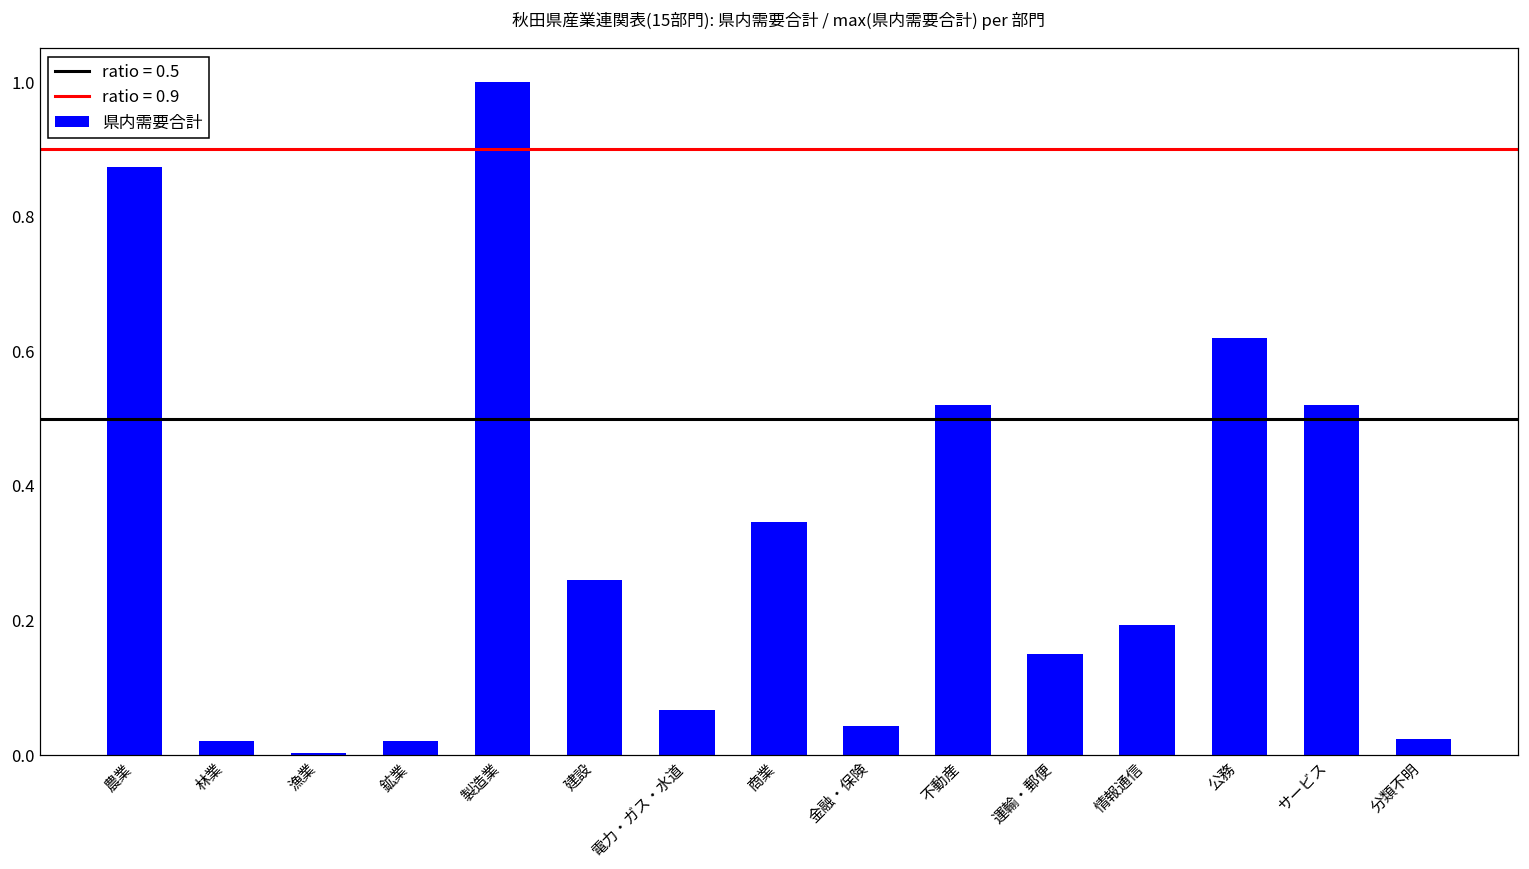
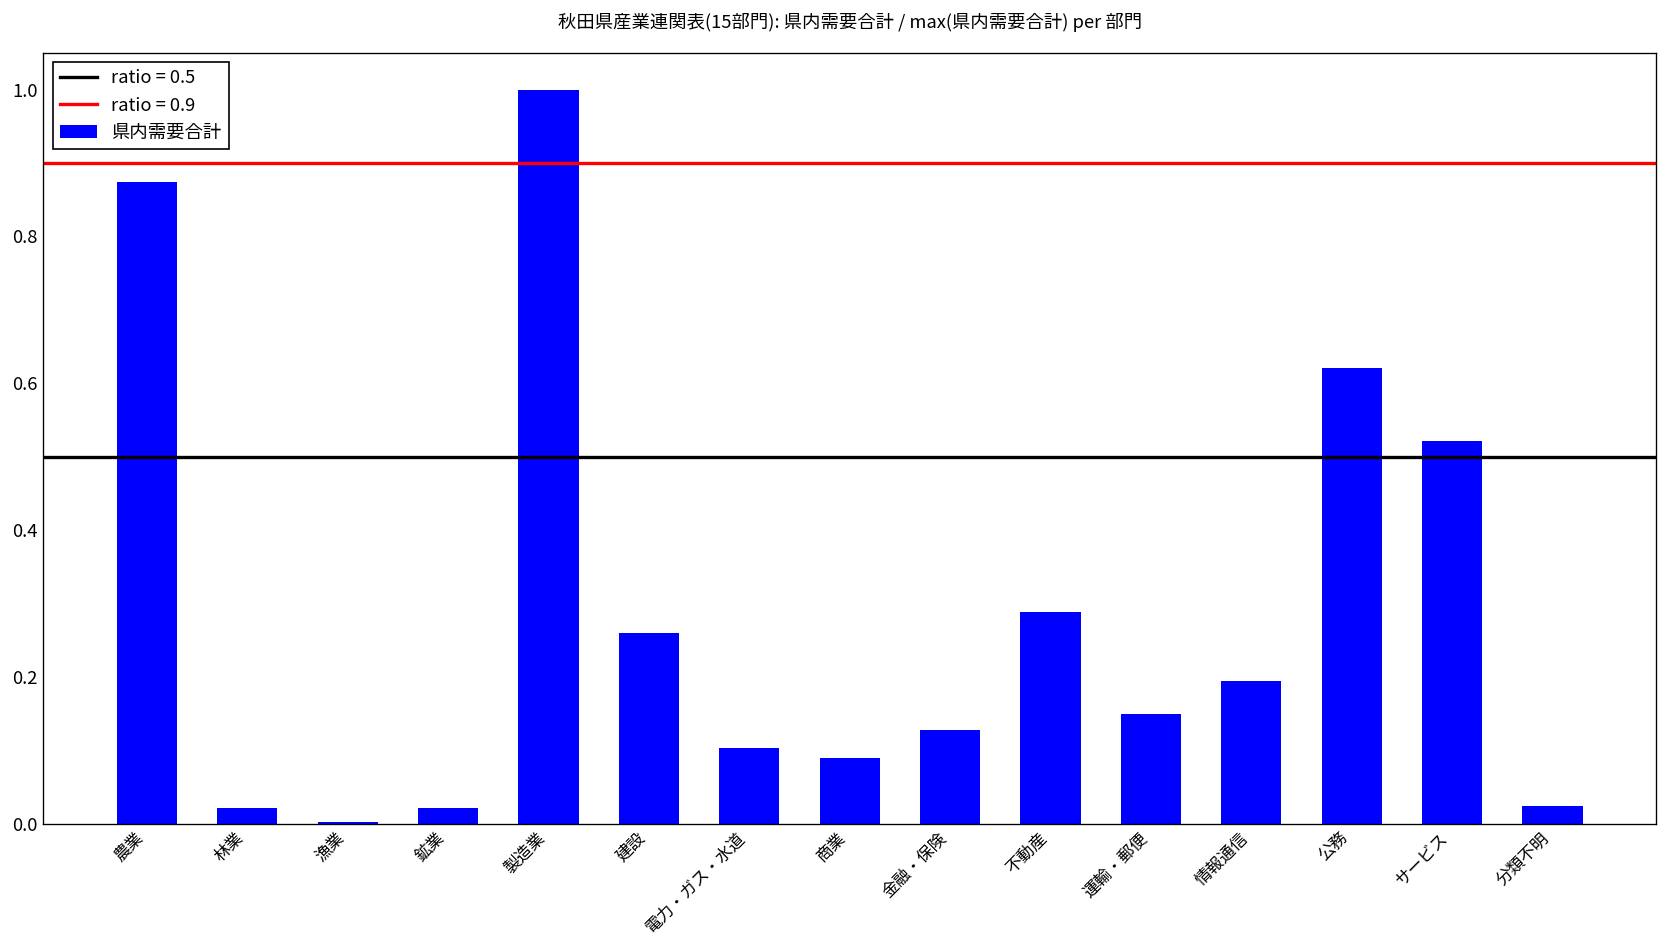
電力・ガス・水道: 0.07 -> 0.10
商業: 0.35 -> 0.09
金融・保険: 0.04 -> 0.13
不動産: 0.52 -> 0.29
